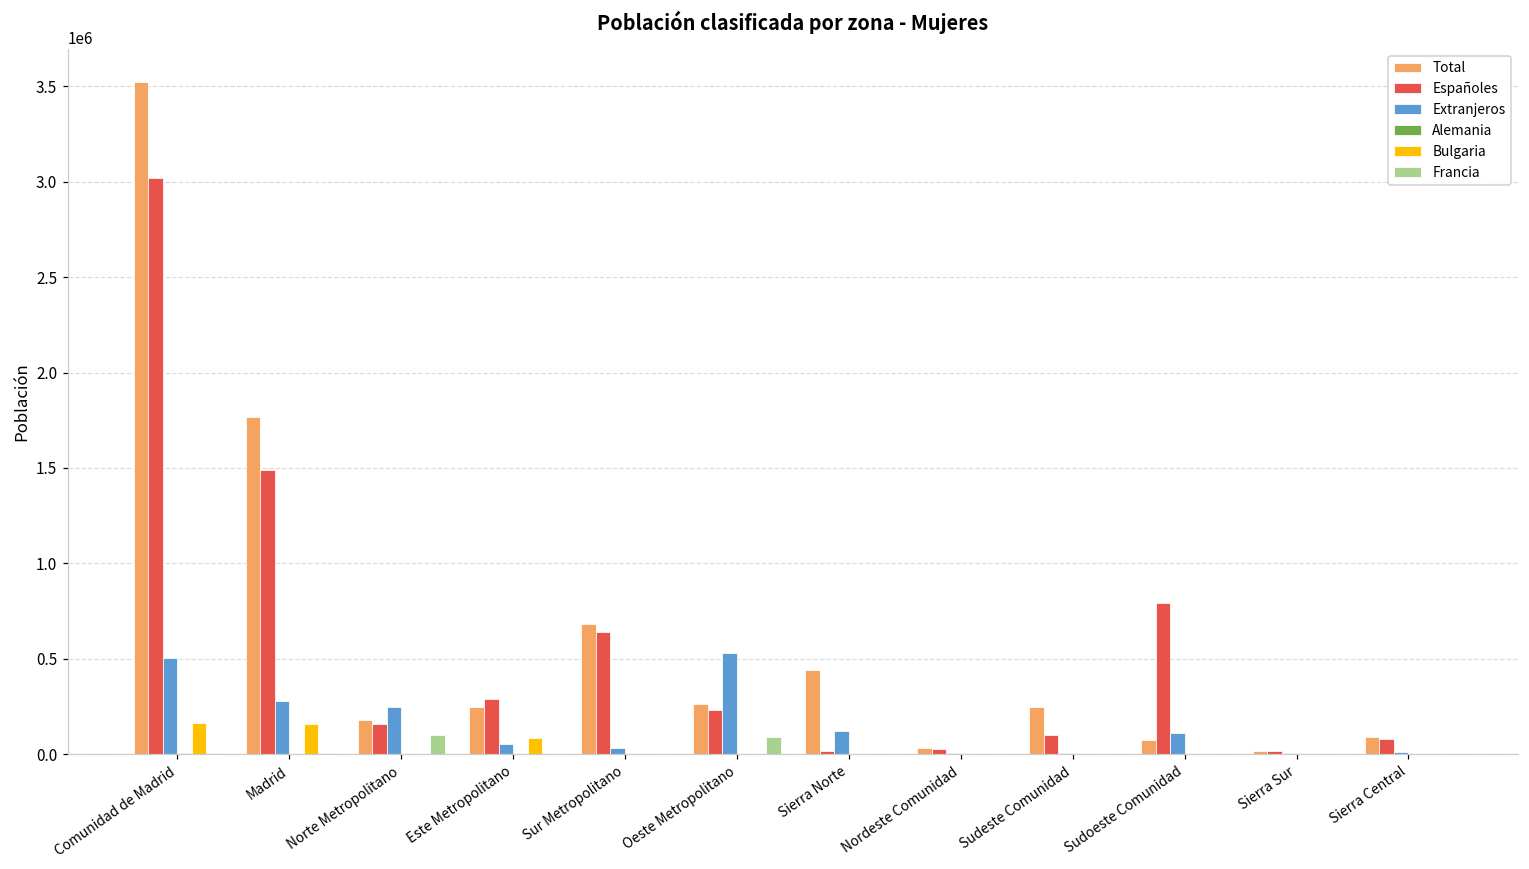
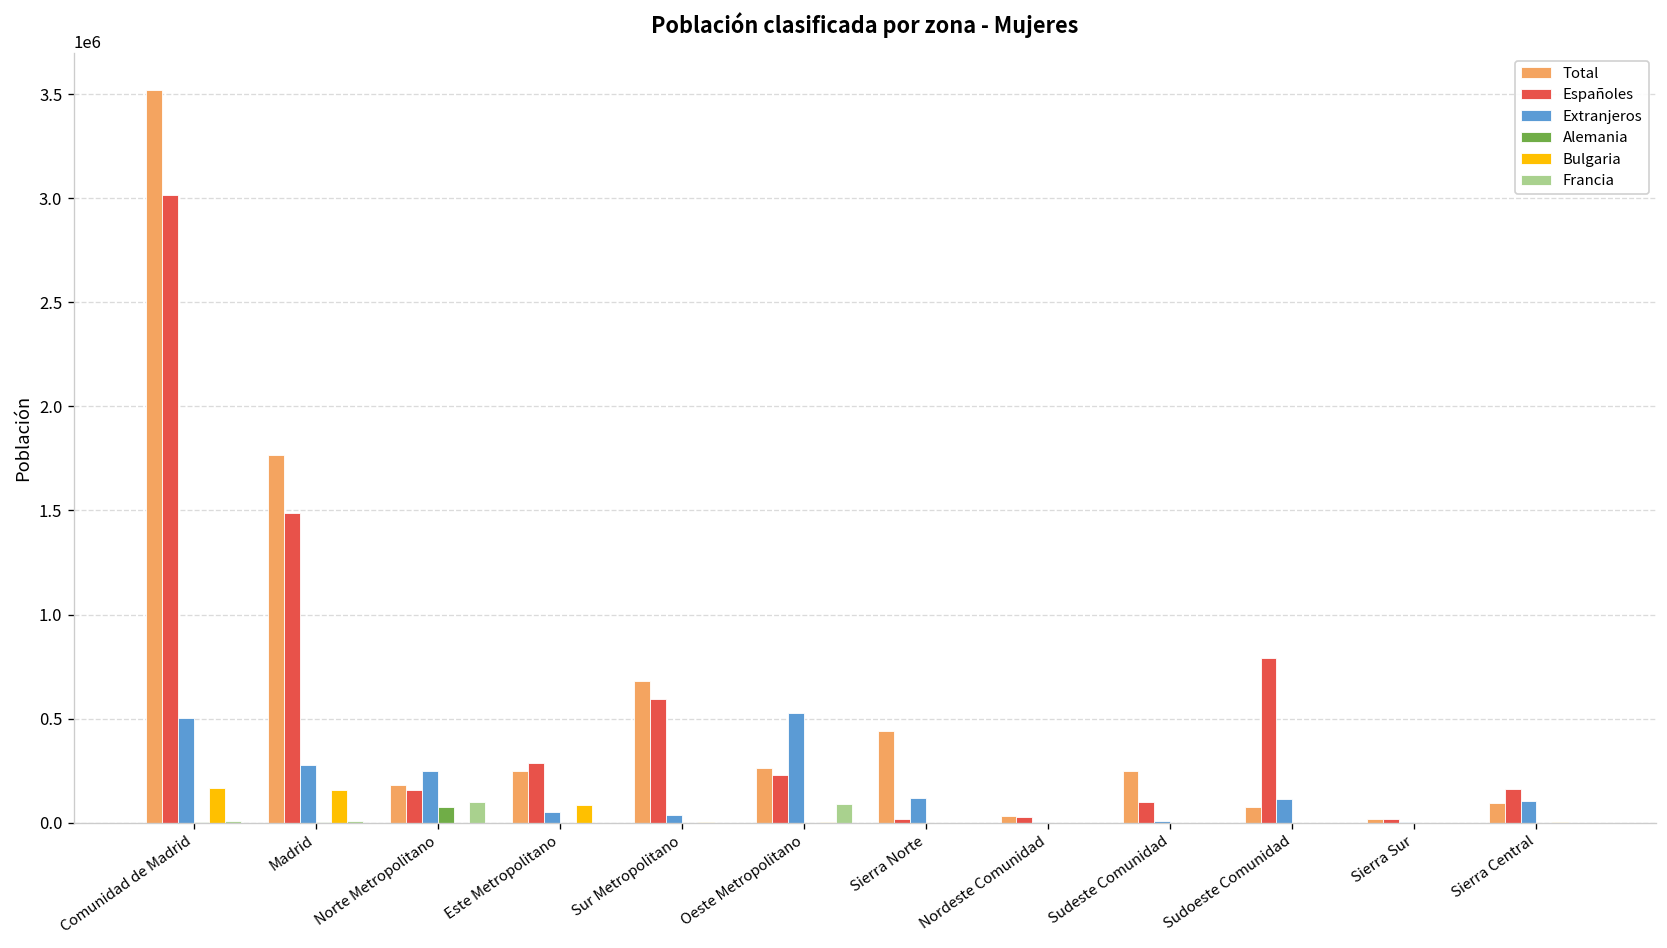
Alemania, Norte Metropolitano: 0 -> 80000
Españoles, Sur Metropolitano: 640000 -> 600000
Españoles, Sierra Central: 80000 -> 160000
Extranjeros, Sierra Central: 10000 -> 110000
